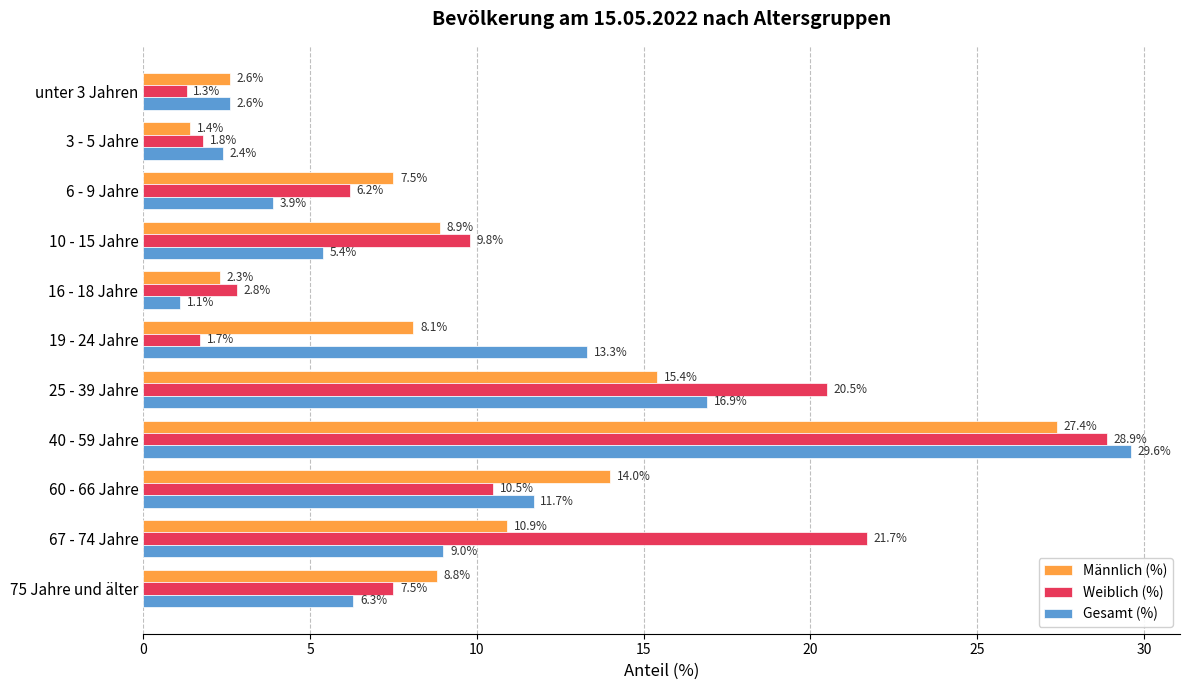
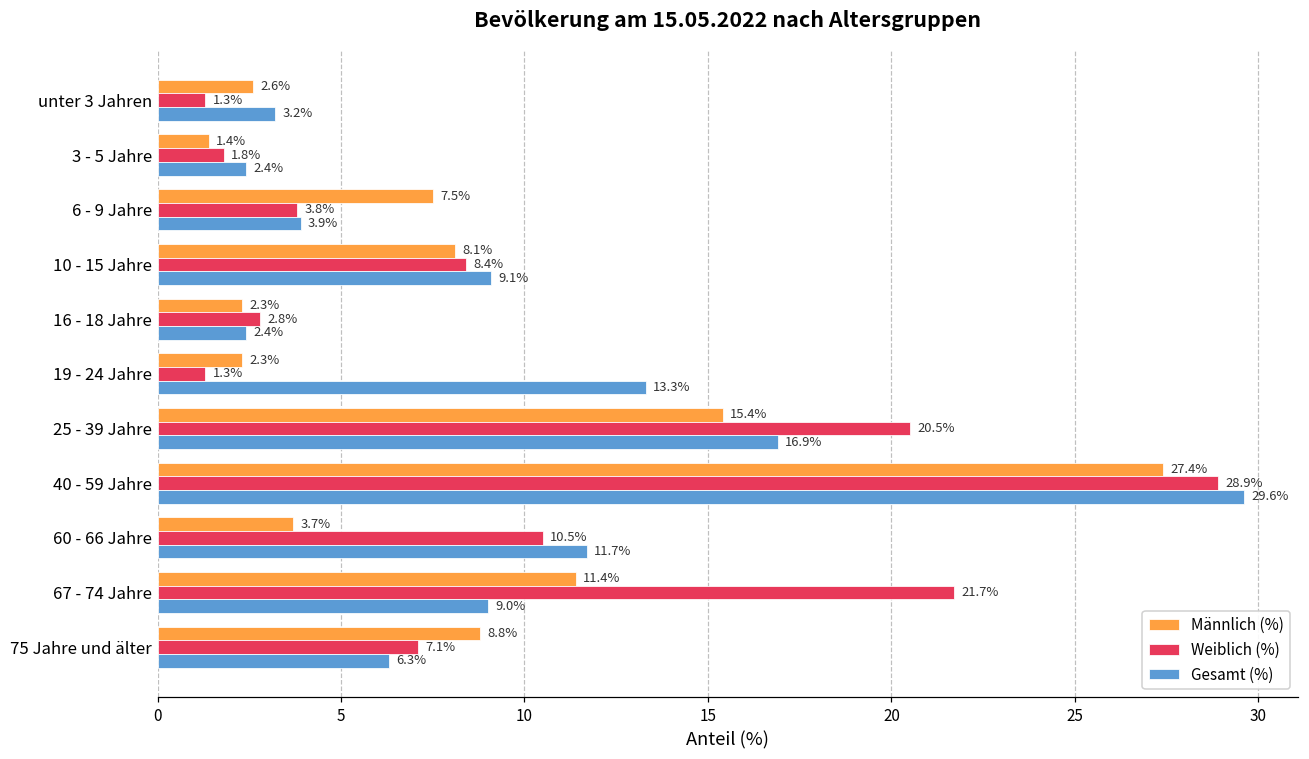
Gesamt (%), unter 3 Jahren: 2.6% -> 3.2%
Weiblich (%), 6 - 9 Jahre: 6.2% -> 3.8%
Männlich (%), 10 - 15 Jahre: 8.9% -> 8.1%
Weiblich (%), 10 - 15 Jahre: 9.8% -> 8.4%
Gesamt (%), 10 - 15 Jahre: 5.4% -> 9.1%
Gesamt (%), 16 - 18 Jahre: 1.1% -> 2.4%
Männlich (%), 19 - 24 Jahre: 8.1% -> 2.3%
Weiblich (%), 19 - 24 Jahre: 1.7% -> 1.3%
Männlich (%), 60 - 66 Jahre: 14.0% -> 3.7%
Männlich (%), 67 - 74 Jahre: 10.9% -> 11.4%
Weiblich (%), 75 Jahre und älter: 7.5% -> 7.1%
